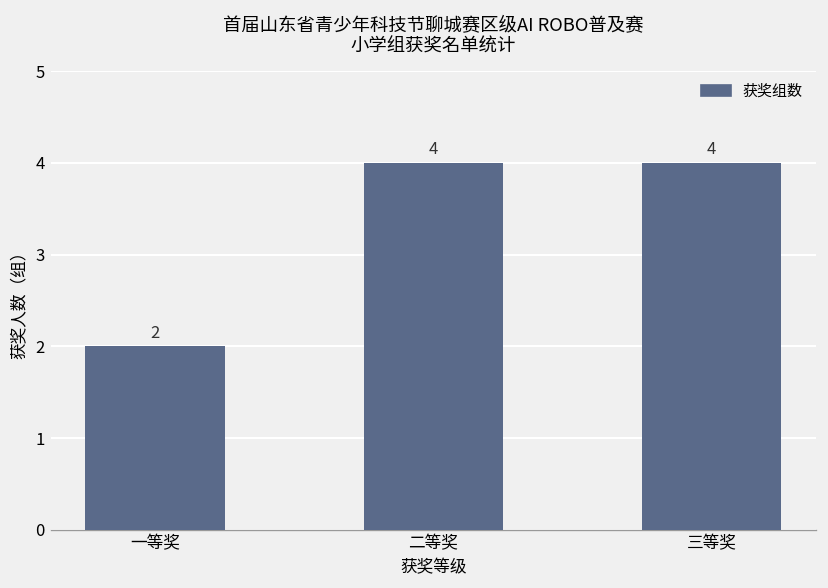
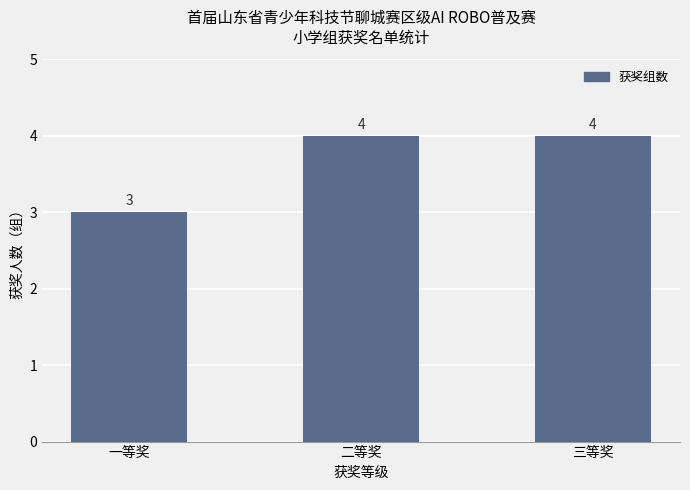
一等奖: 2 -> 3
